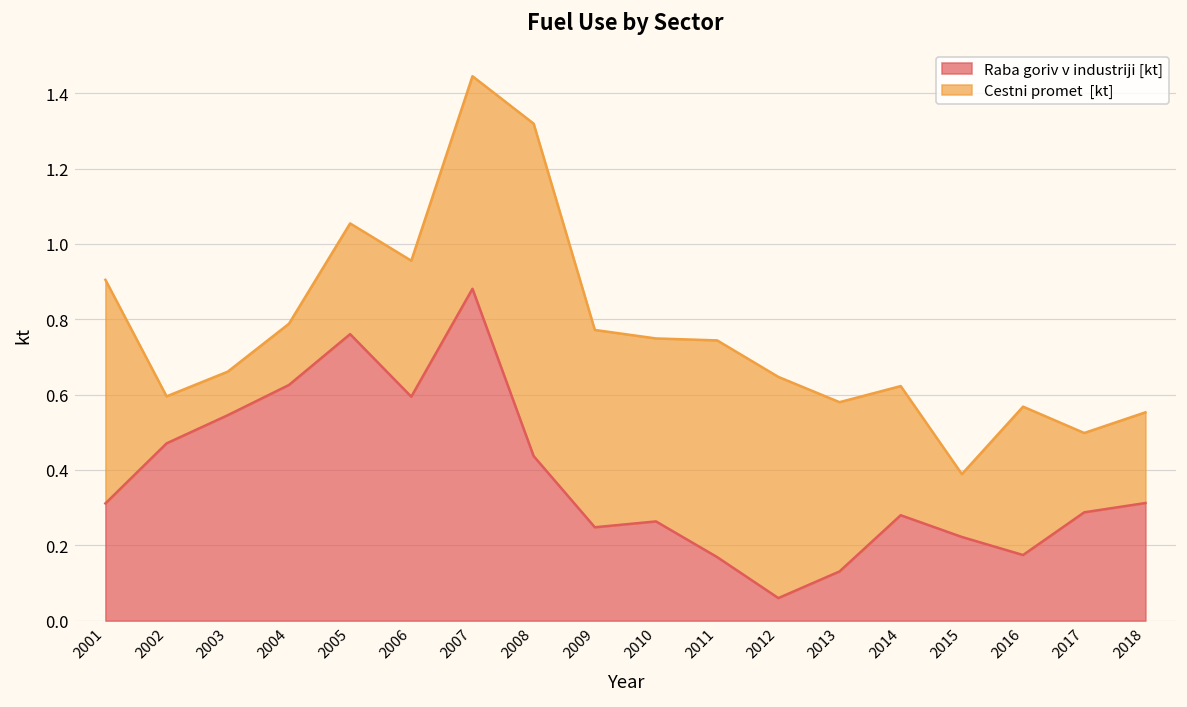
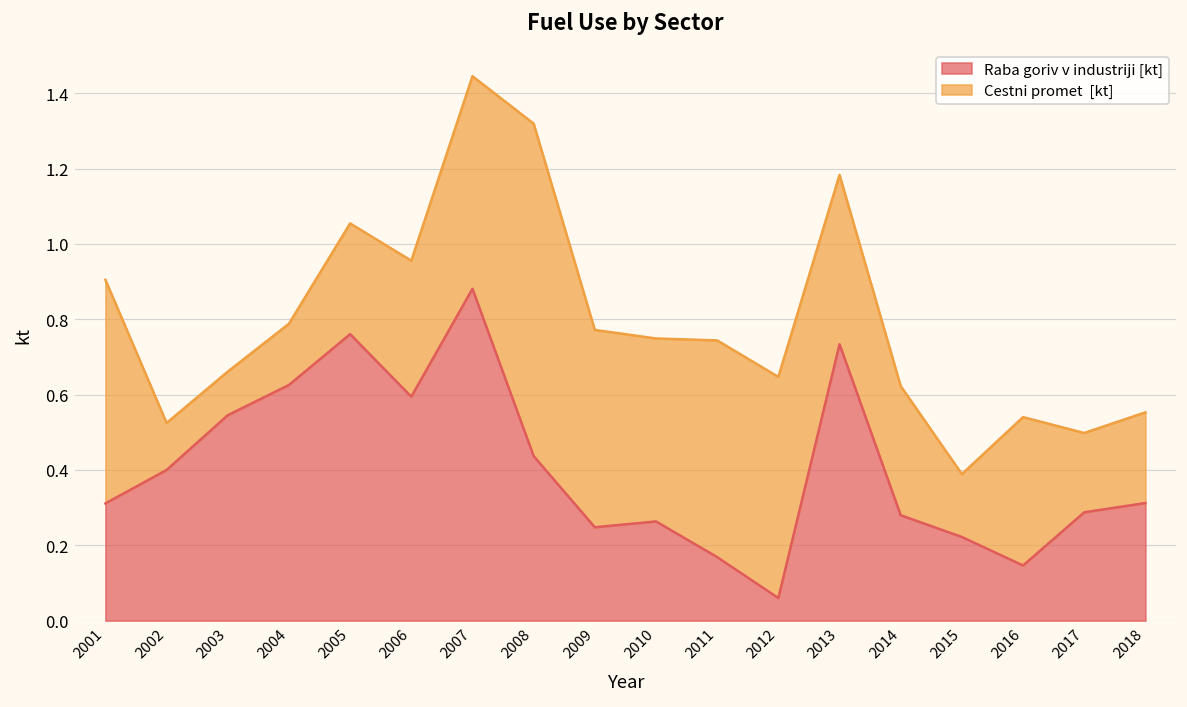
Raba goriv v industriji [kt], 2002: 0.47 -> 0.40
Raba goriv v industriji [kt], 2013: 0.13 -> 0.73
Raba goriv v industriji [kt], 2016: 0.17 -> 0.15
